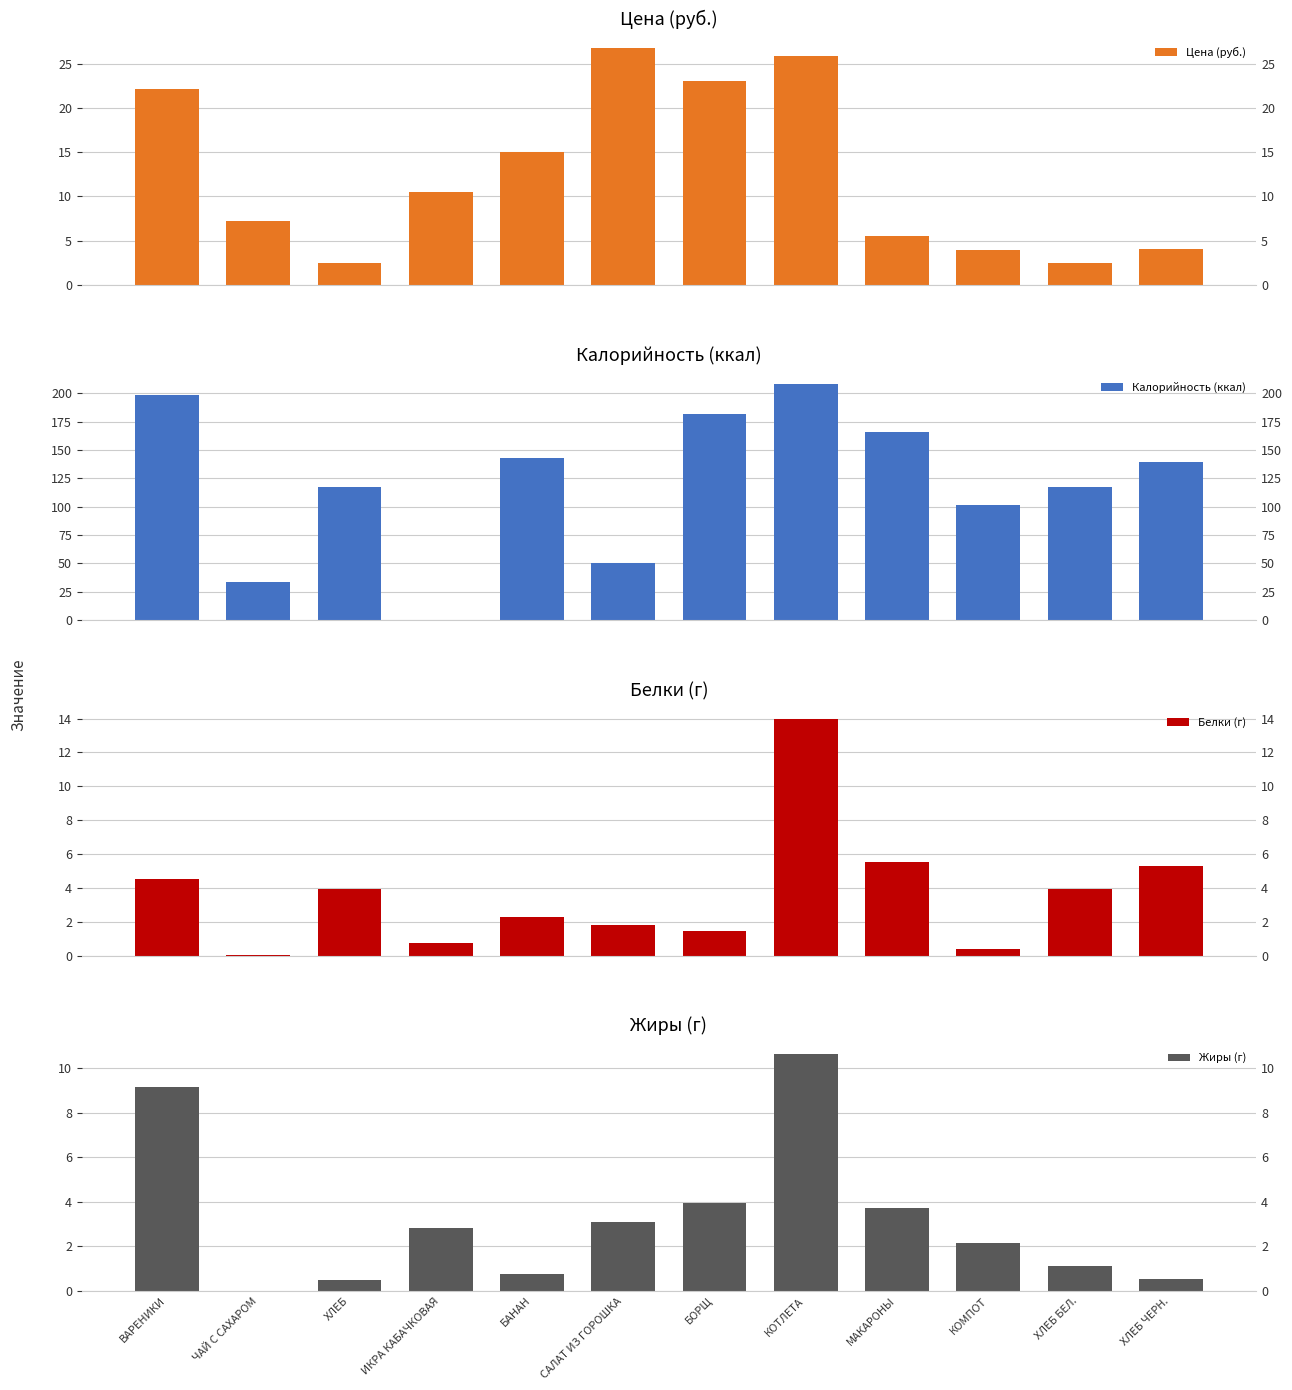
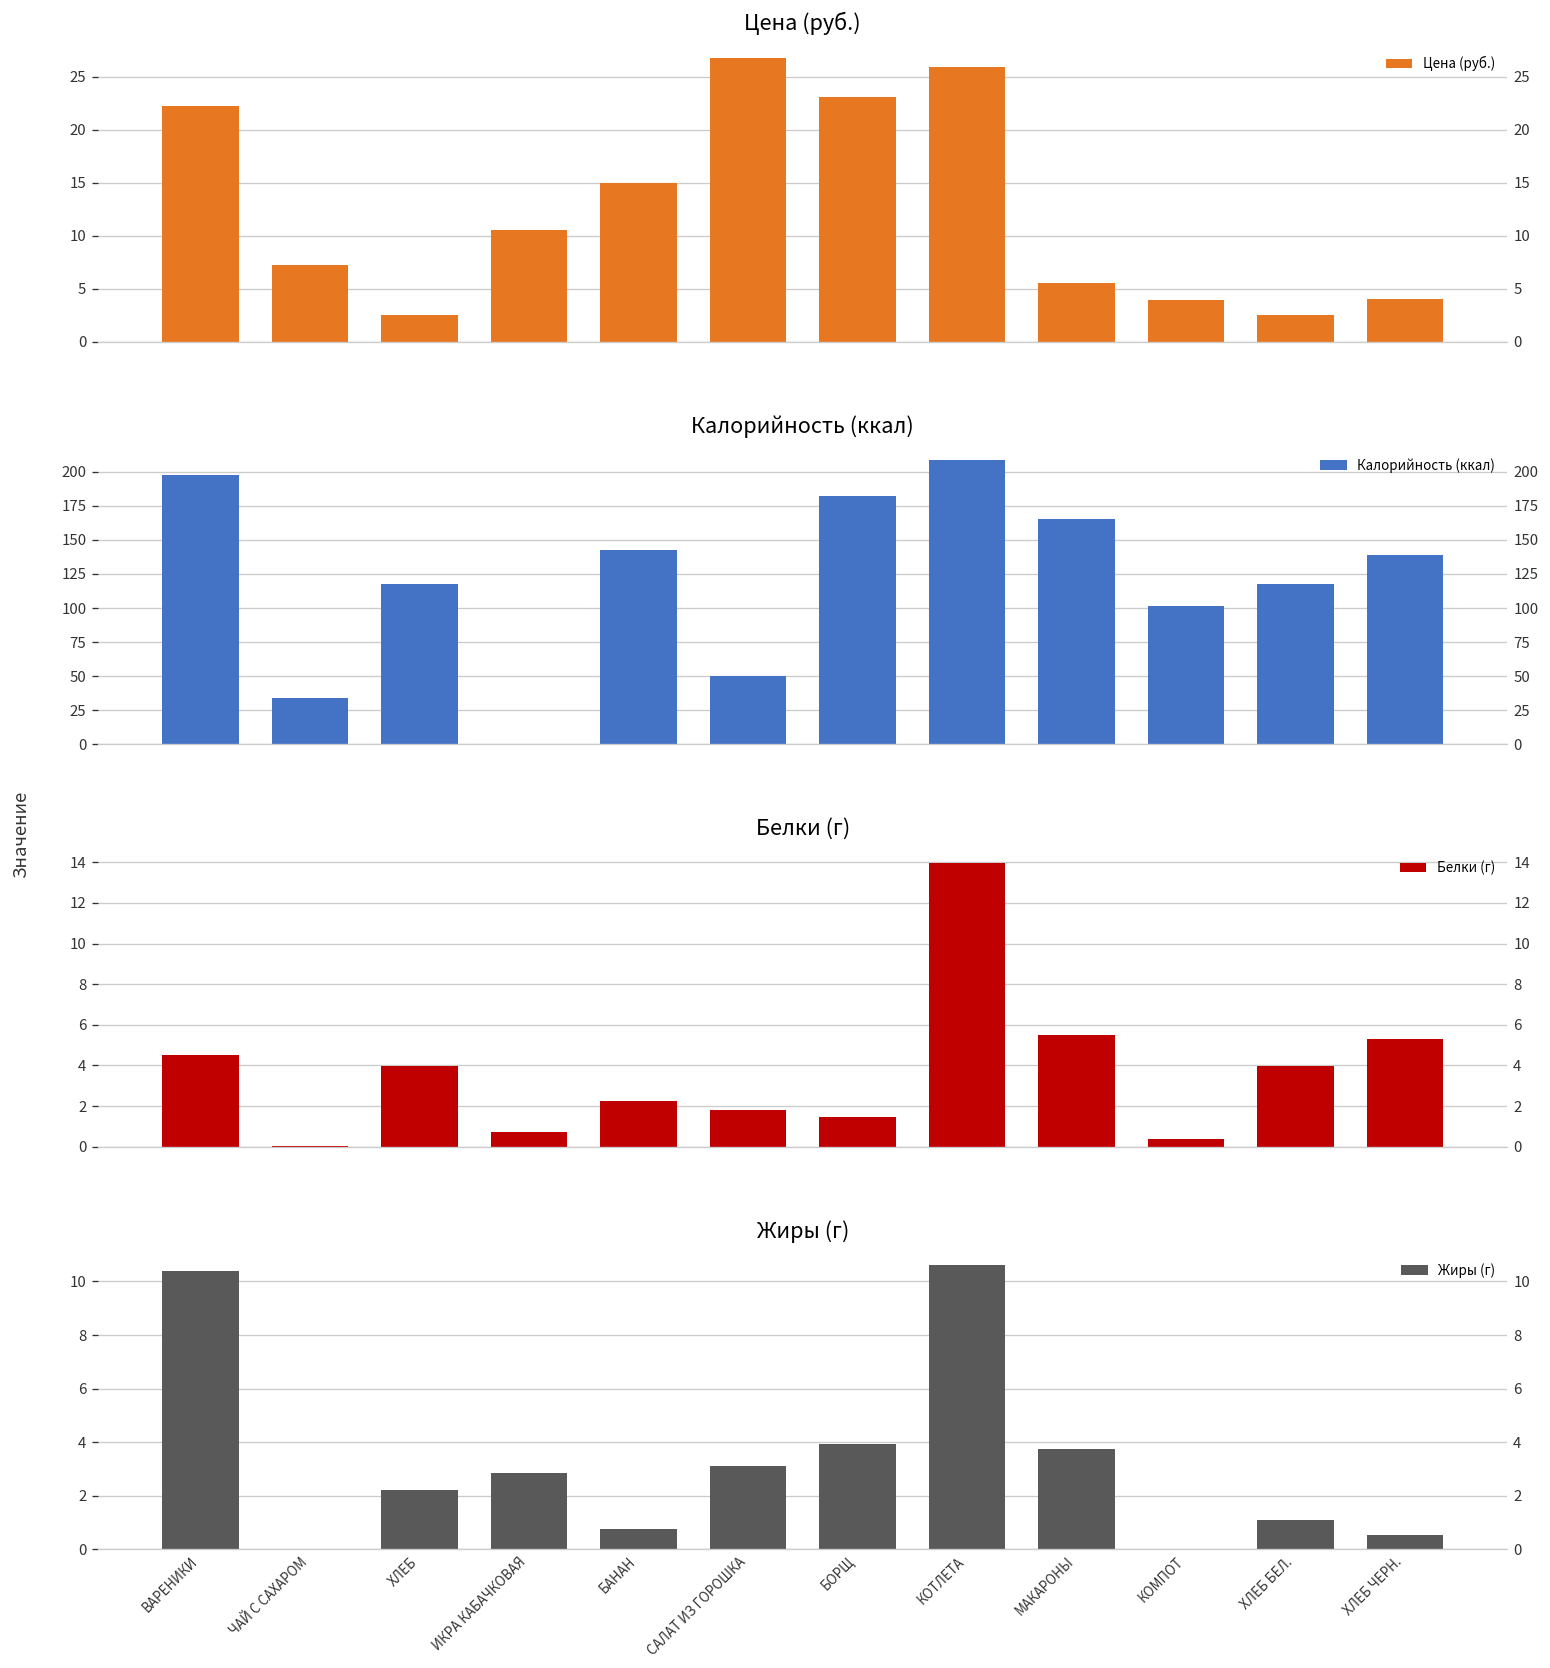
Жиры (г), ВАРЕНИКИ: 9.1 -> 10.4
Жиры (г), ХЛЕБ: 0.5 -> 2.2
Жиры (г), КОМПОТ: 2.2 -> 0.0
